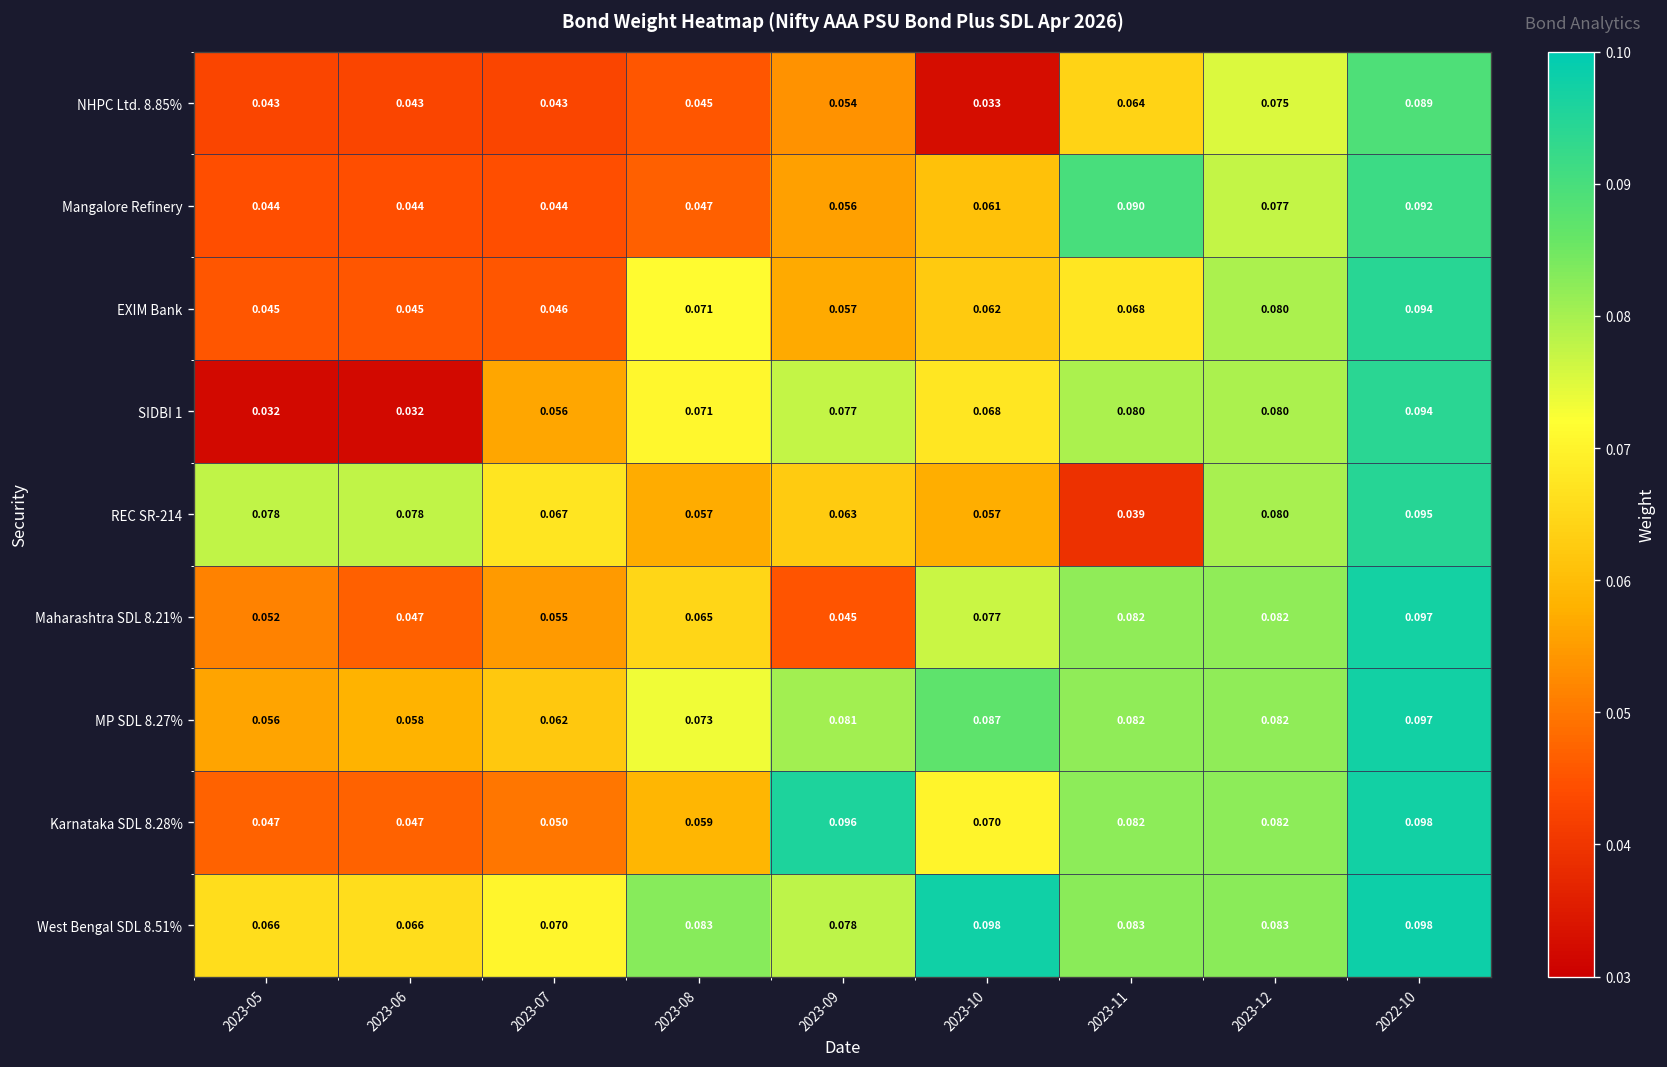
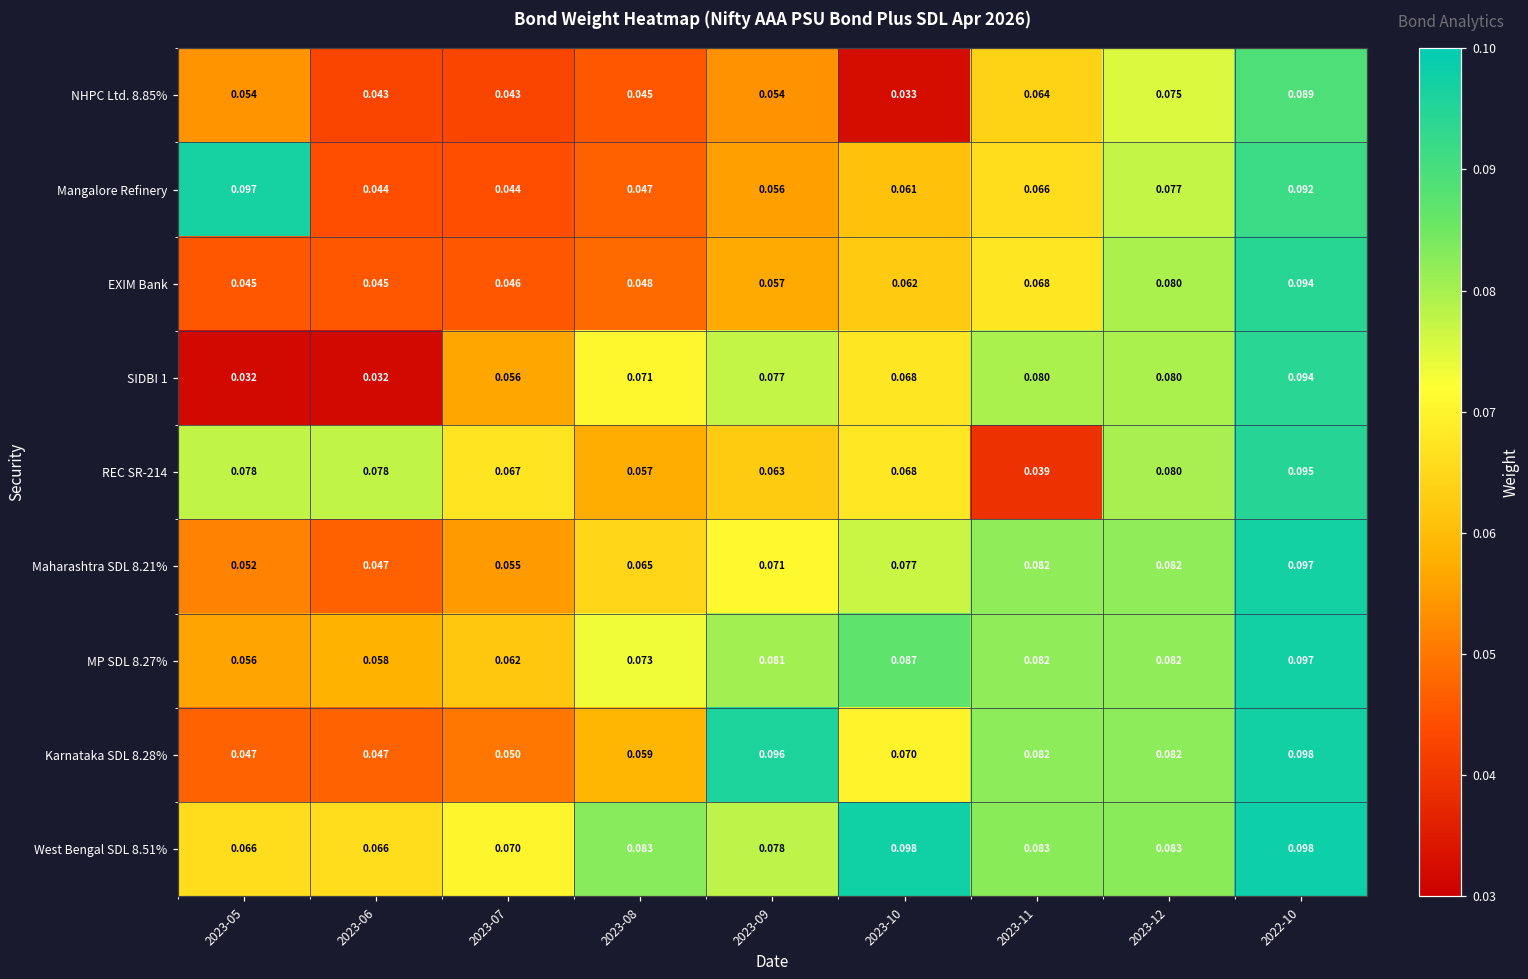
NHPC Ltd. 8.85%, 2023-05: 0.043 -> 0.054
Mangalore Refinery, 2023-05: 0.044 -> 0.097
Mangalore Refinery, 2023-11: 0.090 -> 0.066
EXIM Bank, 2023-08: 0.071 -> 0.048
REC SR-214, 2023-10: 0.057 -> 0.068
Maharashtra SDL 8.21%, 2023-09: 0.045 -> 0.071
